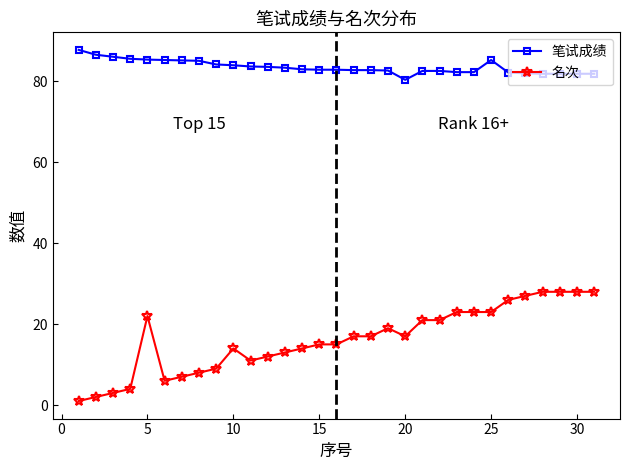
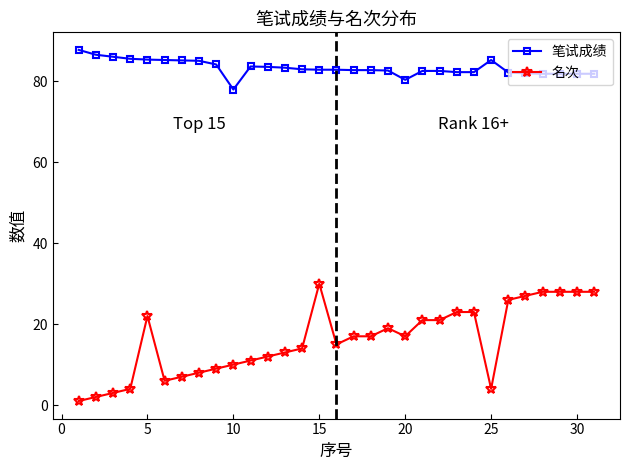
笔试成绩, 10: 84 -> 78
名次, 10: 14 -> 10
名次, 15: 15 -> 30
名次, 25: 23 -> 4
